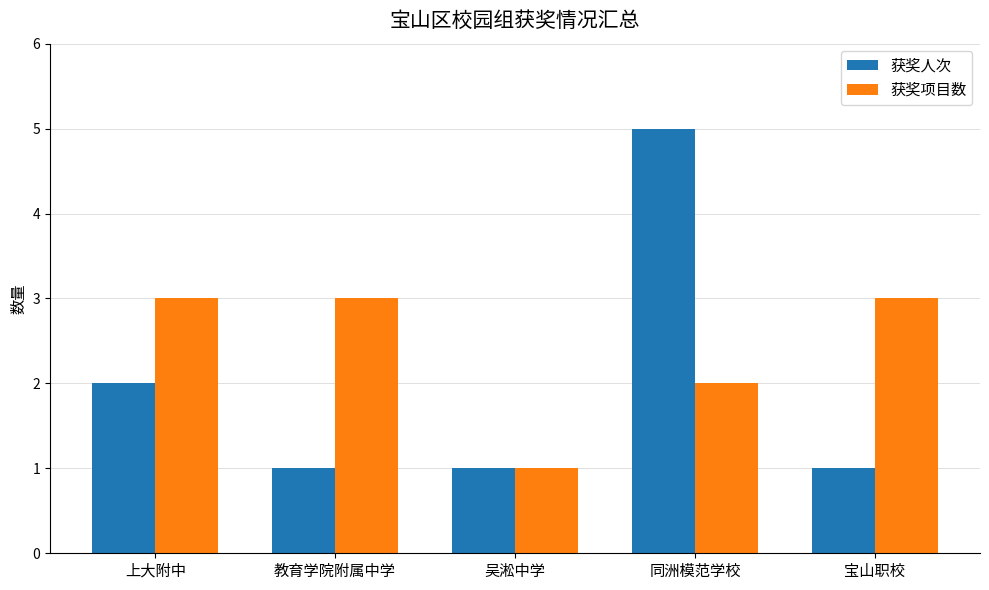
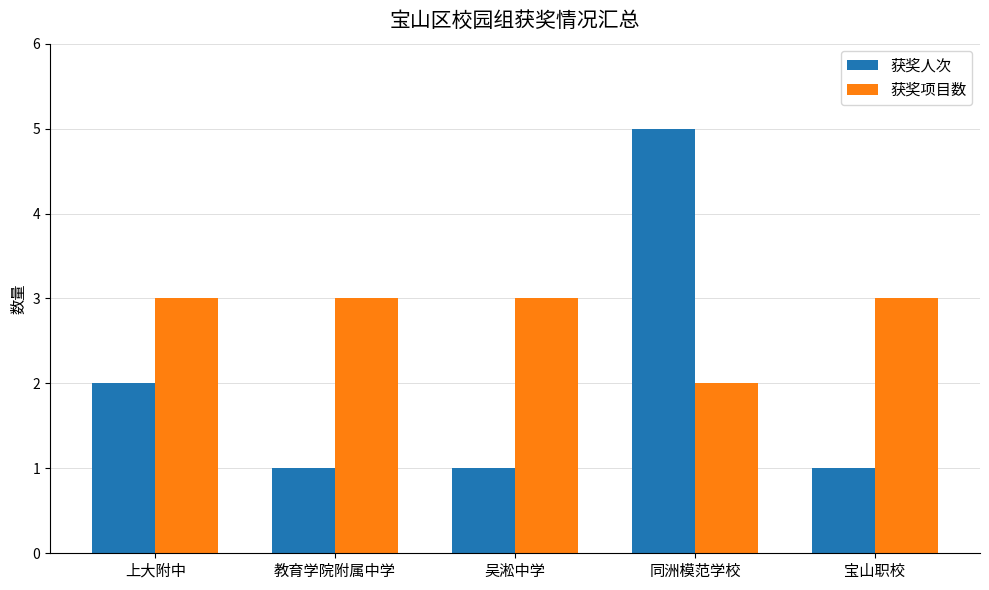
获奖项目数, 吴淞中学: 1 -> 3
